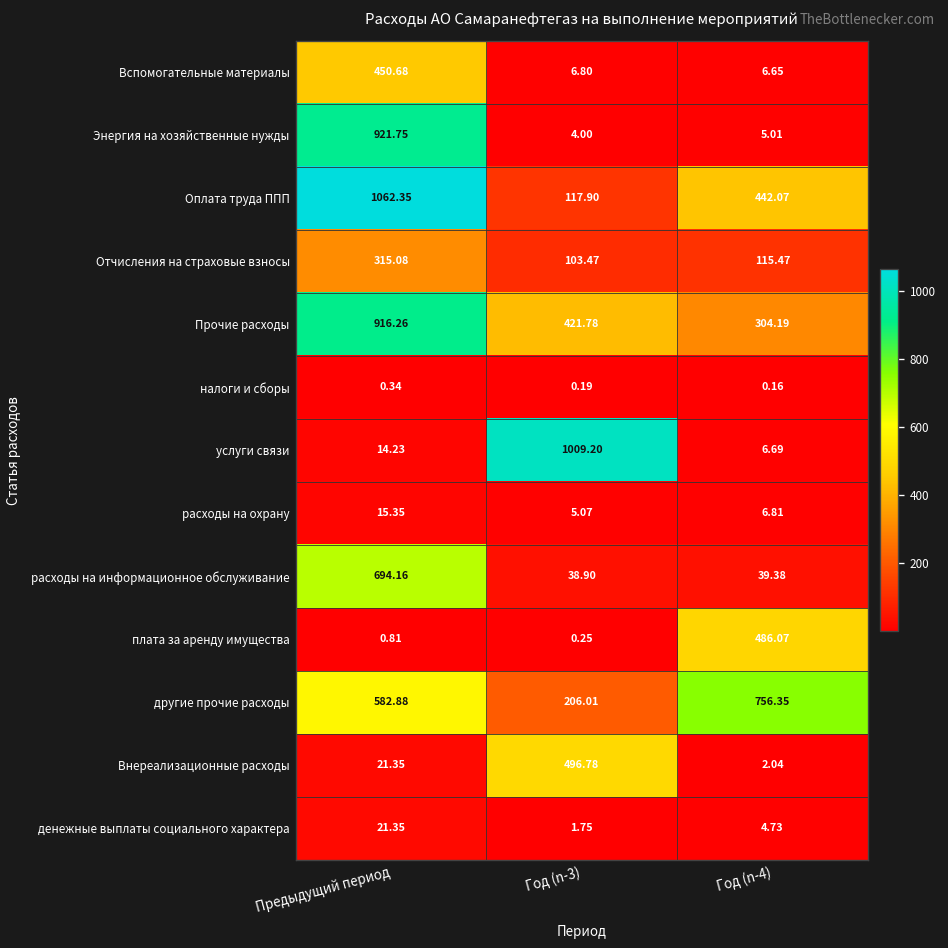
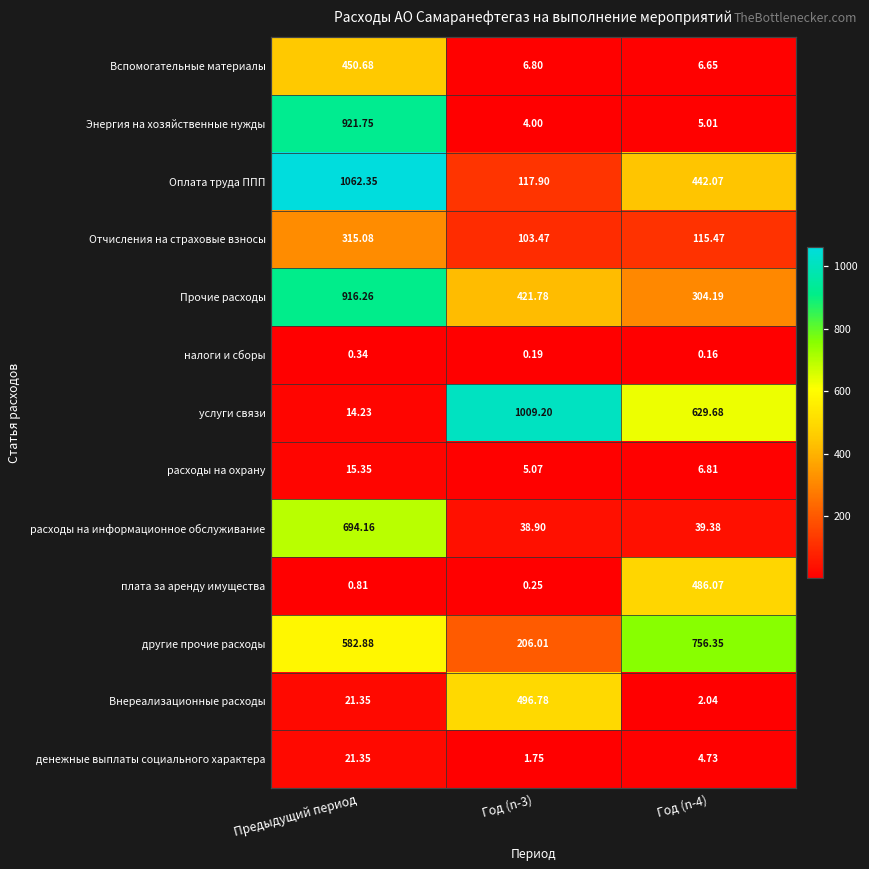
услуги связи, Год (n-4): 6.69 -> 629.68
